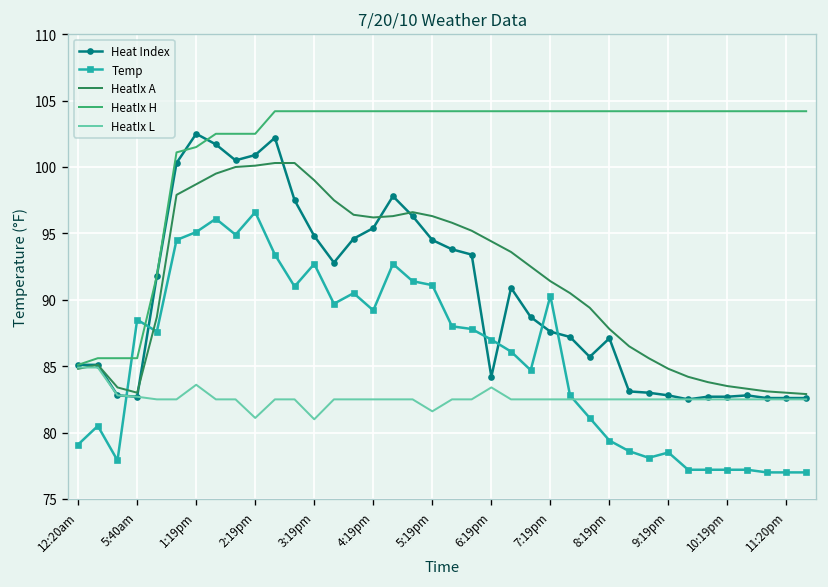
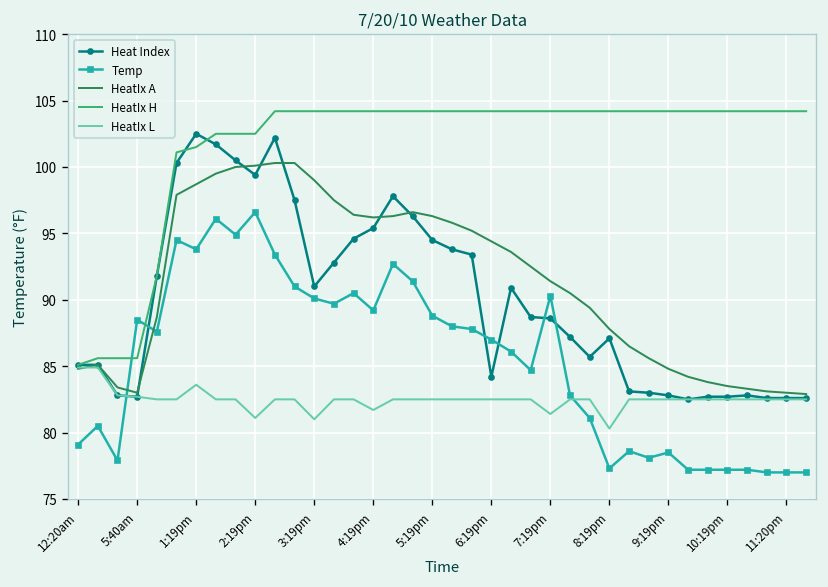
Temp, 1:19pm: 95.1 -> 93.8
Heat Index, 2:19pm: 100.9 -> 99.4
Heat Index, 3:19pm: 94.8 -> 91.0
Temp, 3:19pm: 92.7 -> 90.1
HeatIx L, 4:19pm: 82.5 -> 81.7
Temp, 5:19pm: 91.1 -> 88.8
HeatIx L, 5:19pm: 81.6 -> 82.5
HeatIx L, 6:19pm: 83.4 -> 82.5
Heat Index, 7:19pm: 87.6 -> 88.6
HeatIx L, 7:19pm: 82.5 -> 81.4
Temp, 8:19pm: 79.4 -> 77.3
HeatIx L, 8:19pm: 82.5 -> 80.3
